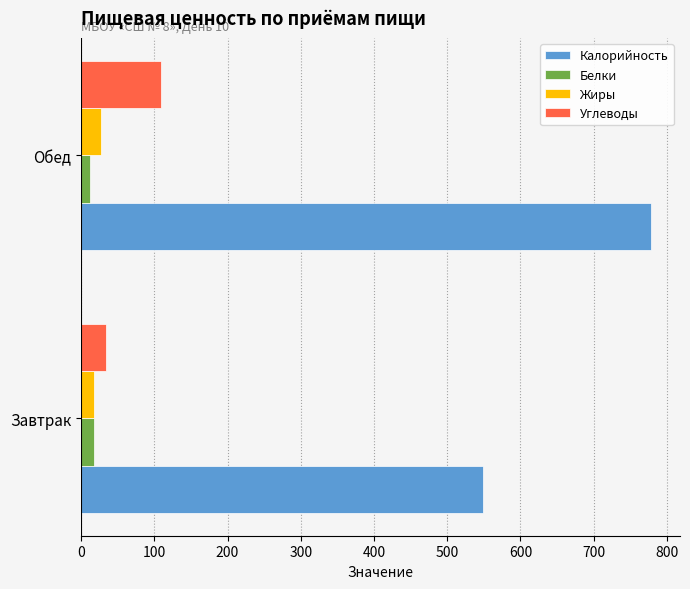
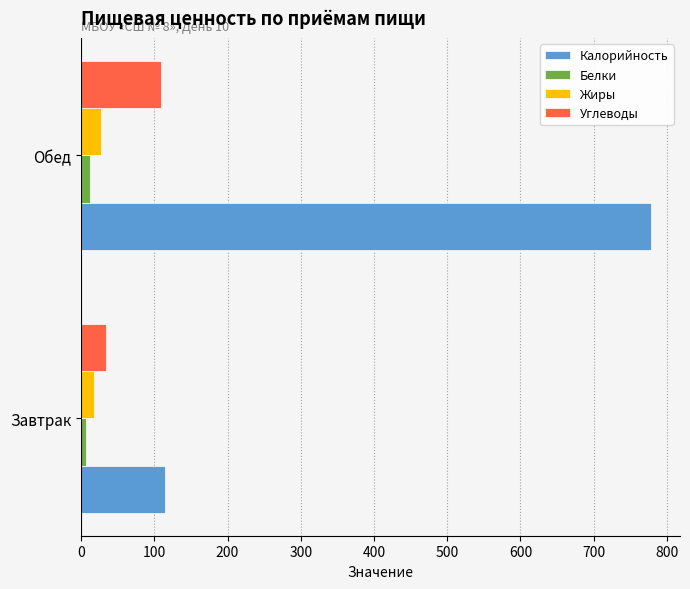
Белки, Завтрак: 20 -> 10
Калорийность, Завтрак: 550 -> 110
